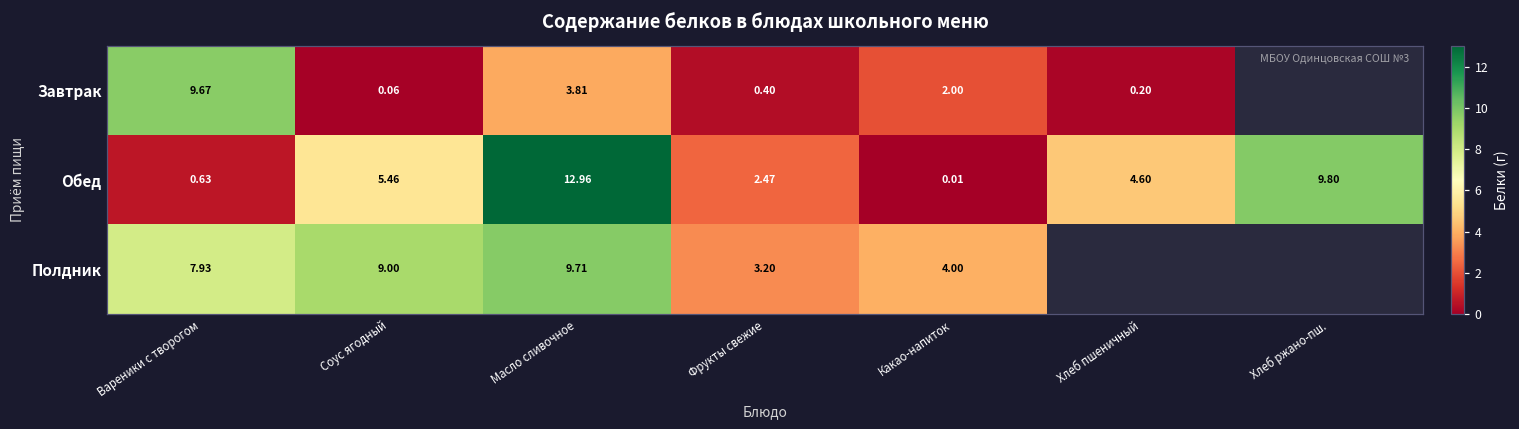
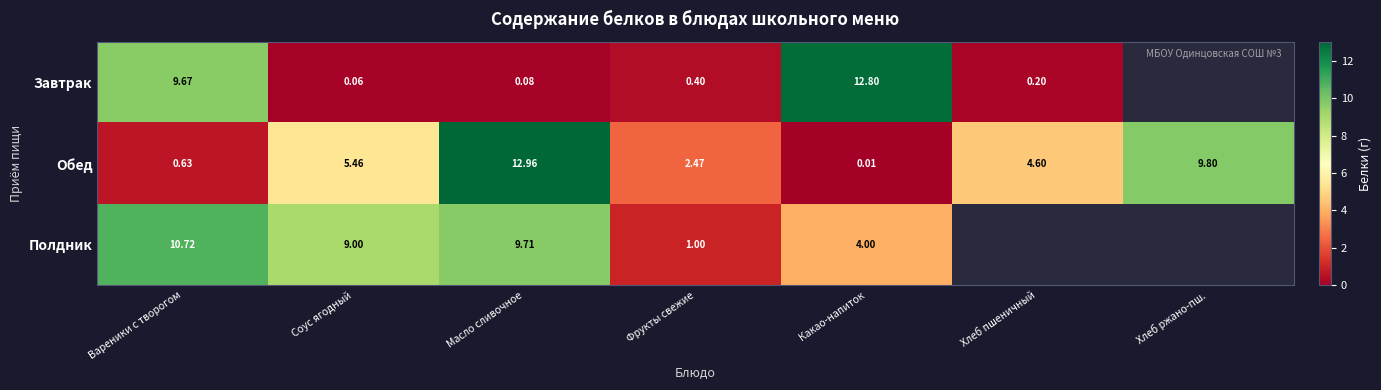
Завтрак, Масло сливочное: 3.81 -> 0.08
Завтрак, Какао-напиток: 2.00 -> 12.80
Полдник, Вареники с творогом: 7.93 -> 10.72
Полдник, Фрукты свежие: 3.20 -> 1.00
